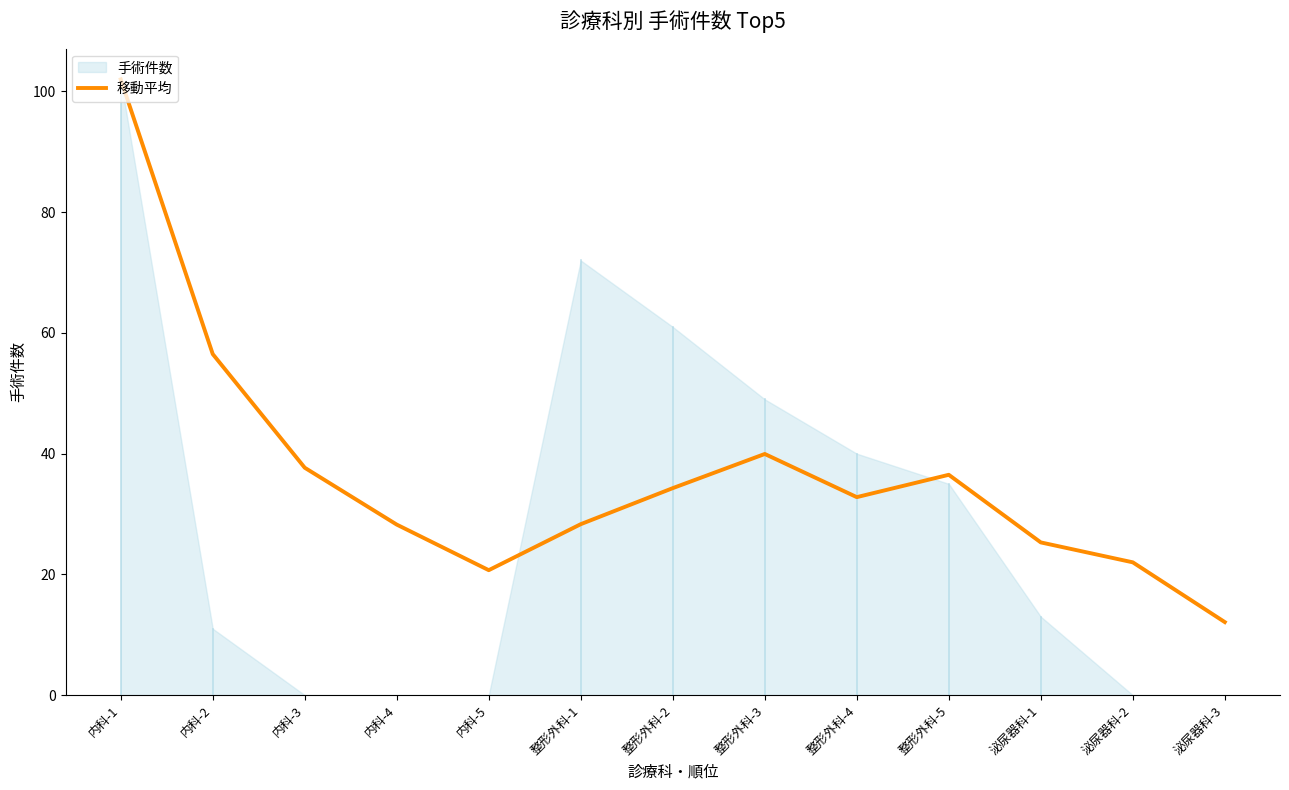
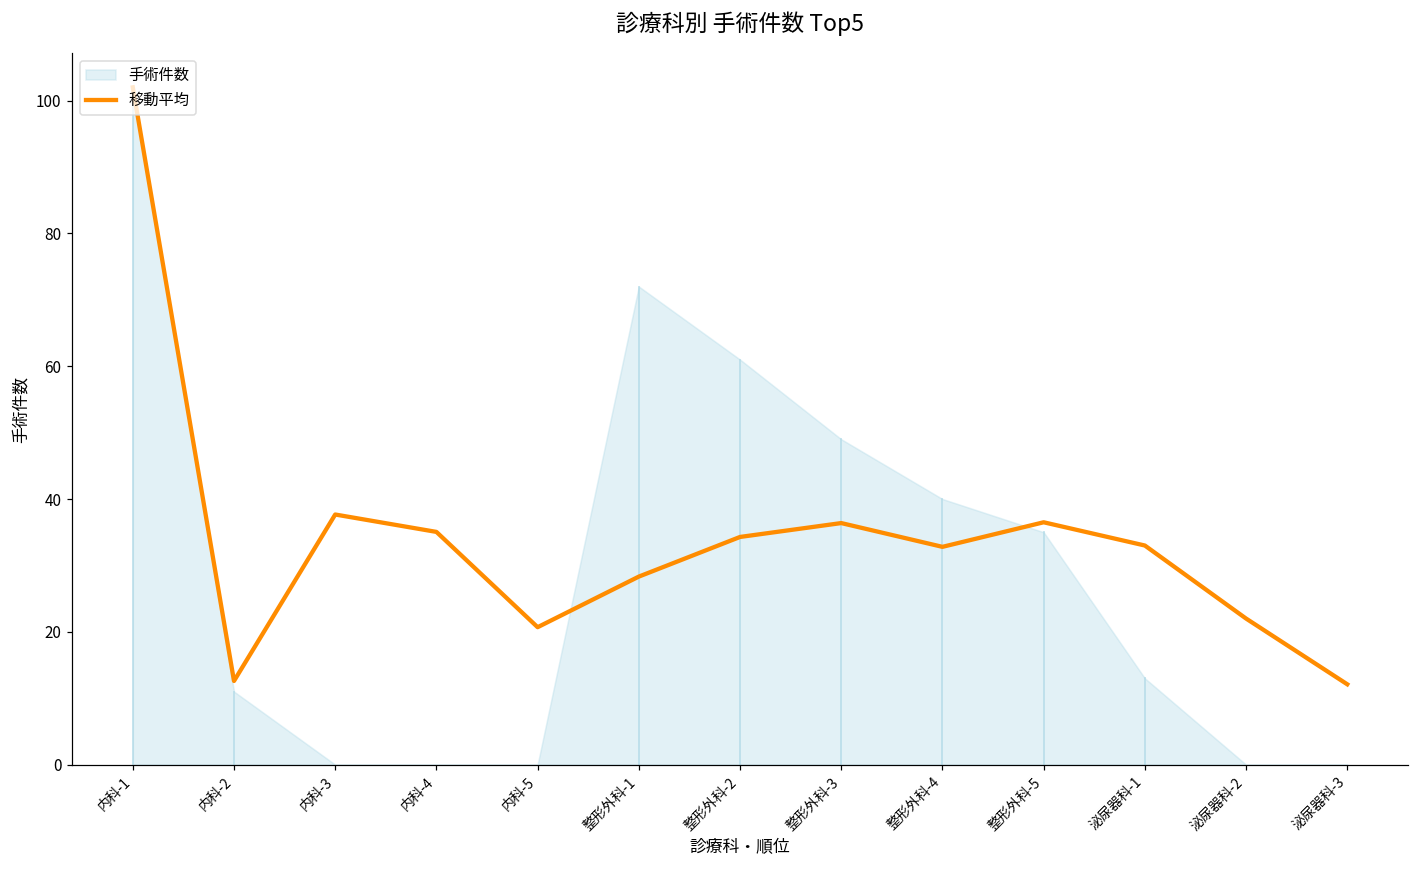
移動平均, 内科-2: 57 -> 13
移動平均, 内科-4: 28 -> 35
移動平均, 整形外科-3: 40 -> 36
移動平均, 泌尿器科-1: 25 -> 33
